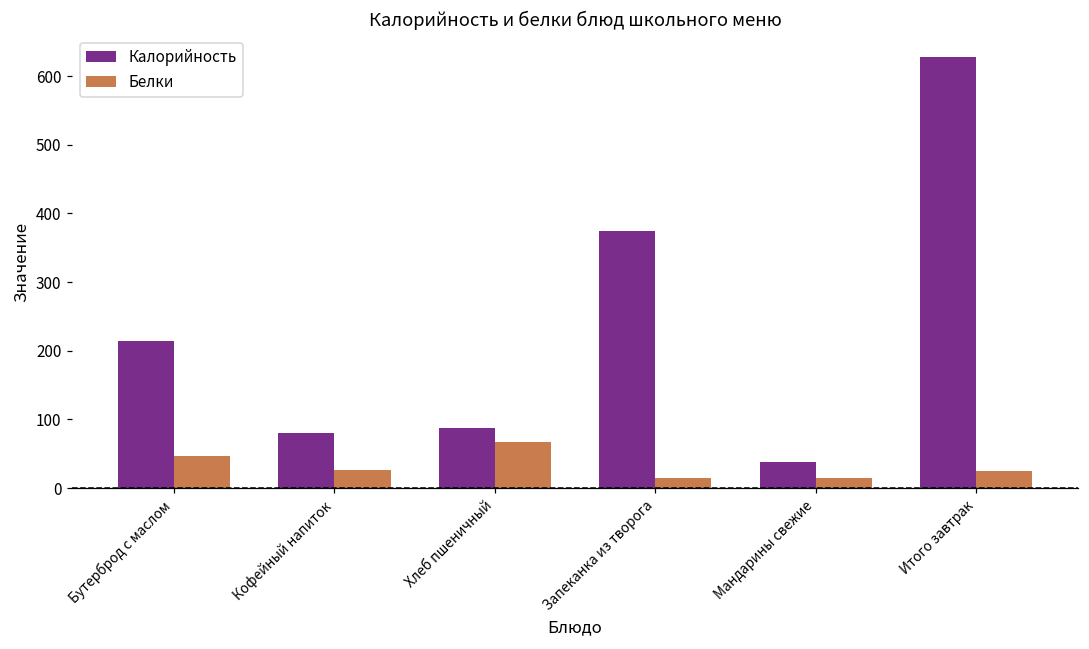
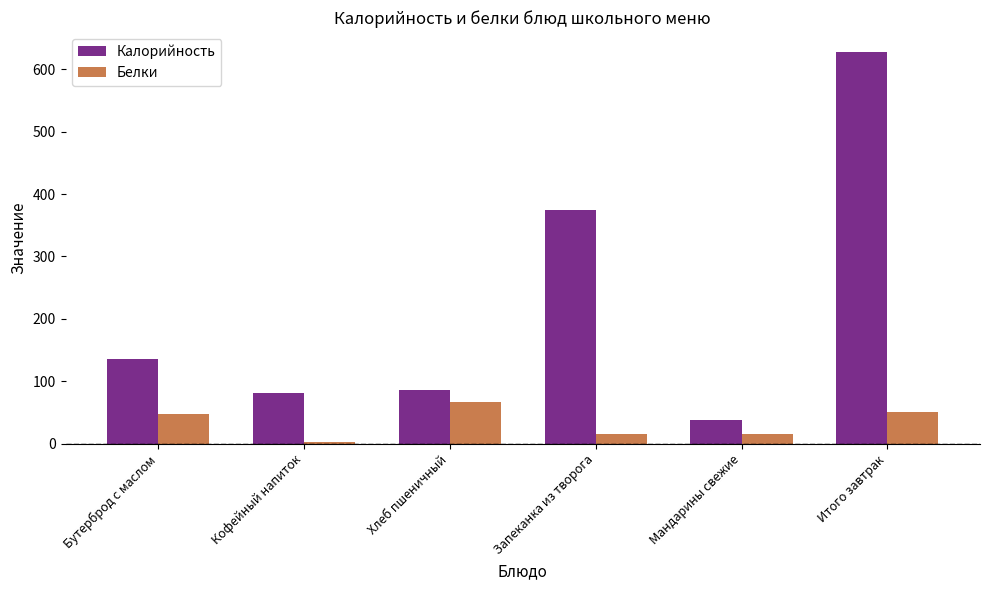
Калорийность, Бутерброд с маслом: 210 -> 140
Белки, Кофейный напиток: 30 -> 0
Белки, Итого завтрак: 30 -> 50
